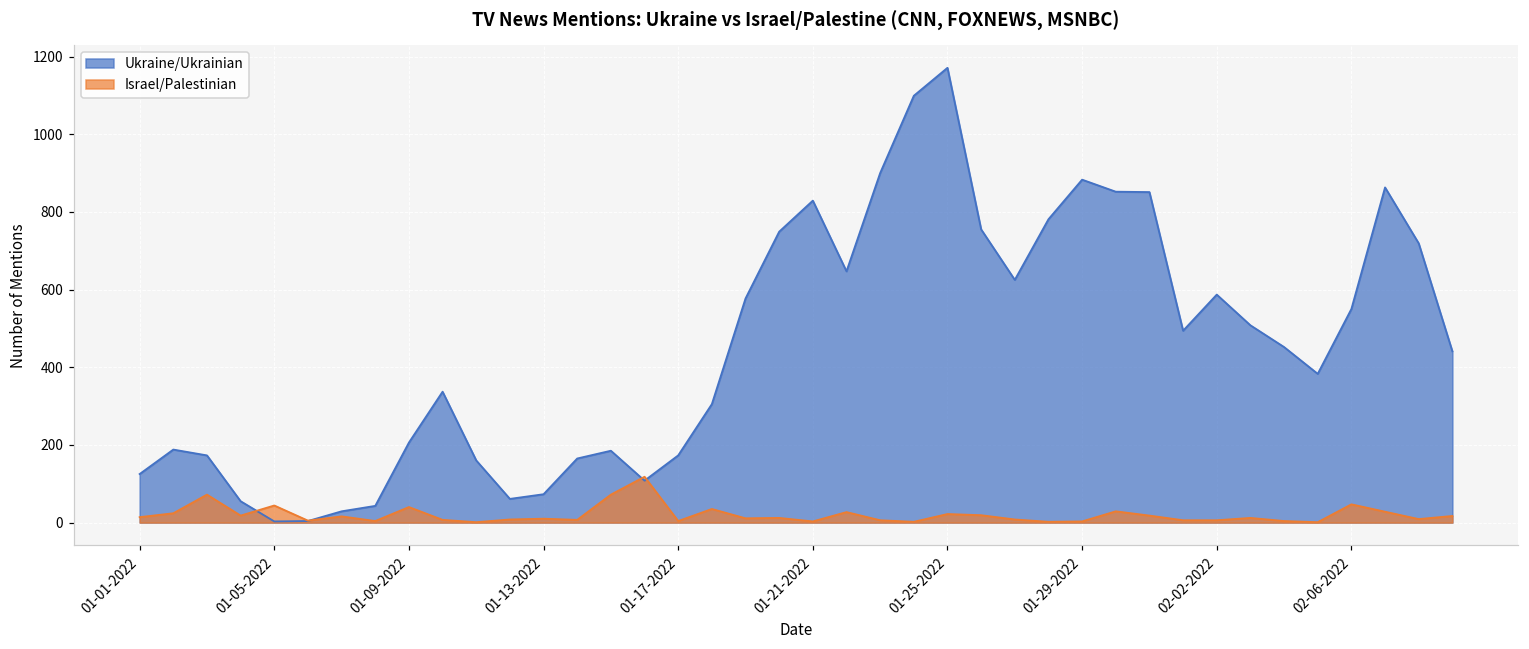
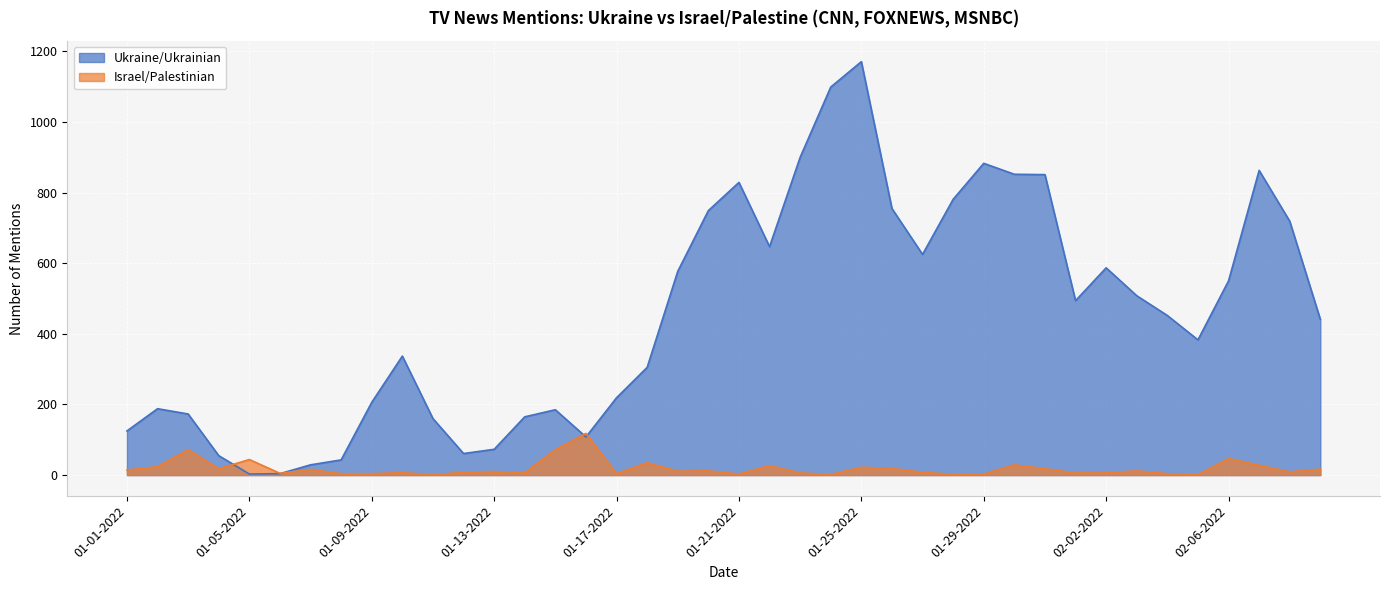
Israel/Palestinian, 01-09-2022: 40 -> 0
Ukraine/Ukrainian, 01-17-2022: 170 -> 220
